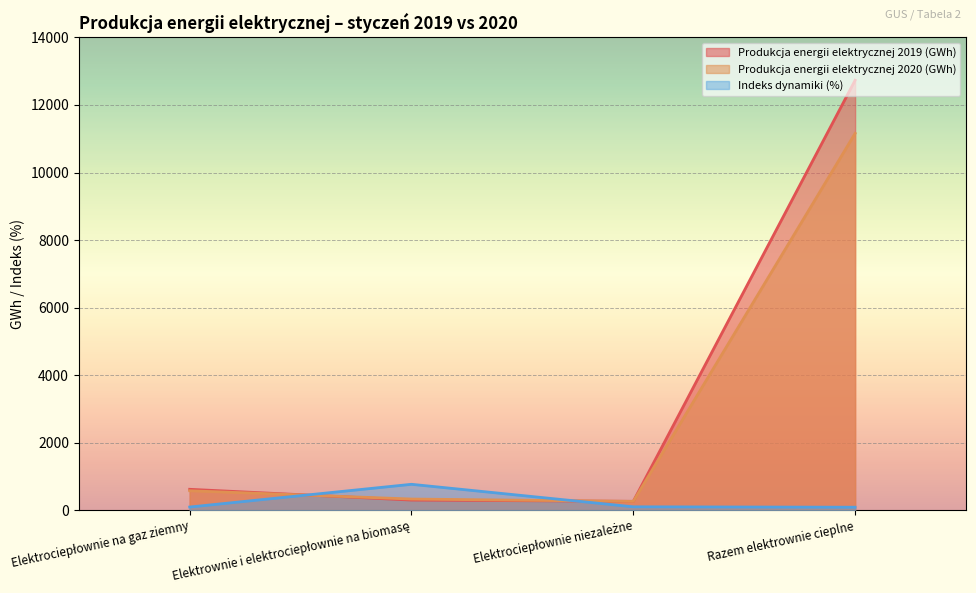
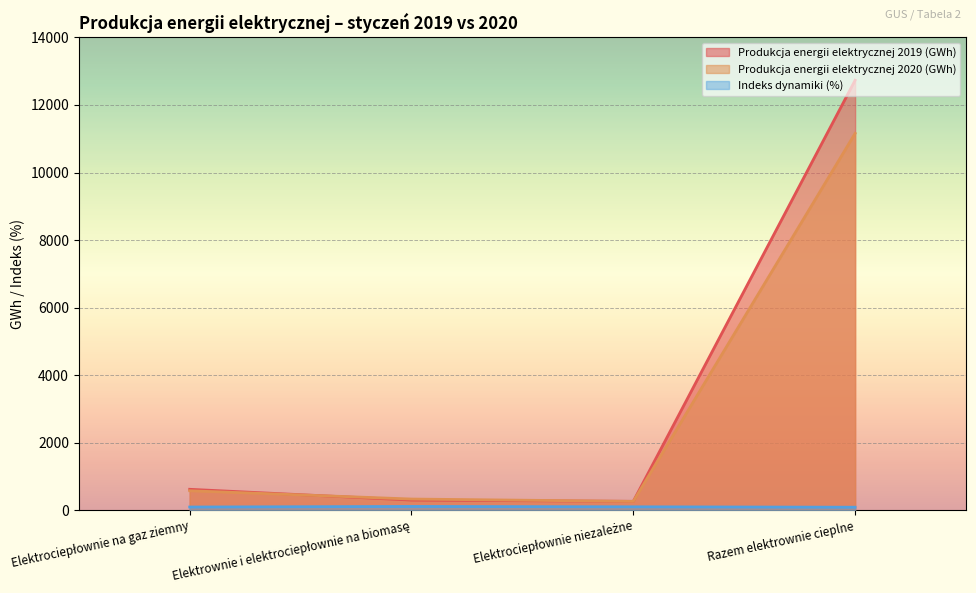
Indeks dynamiki (%), Elektrownie i elektrociepłownie na biomasę: 800 -> 100
